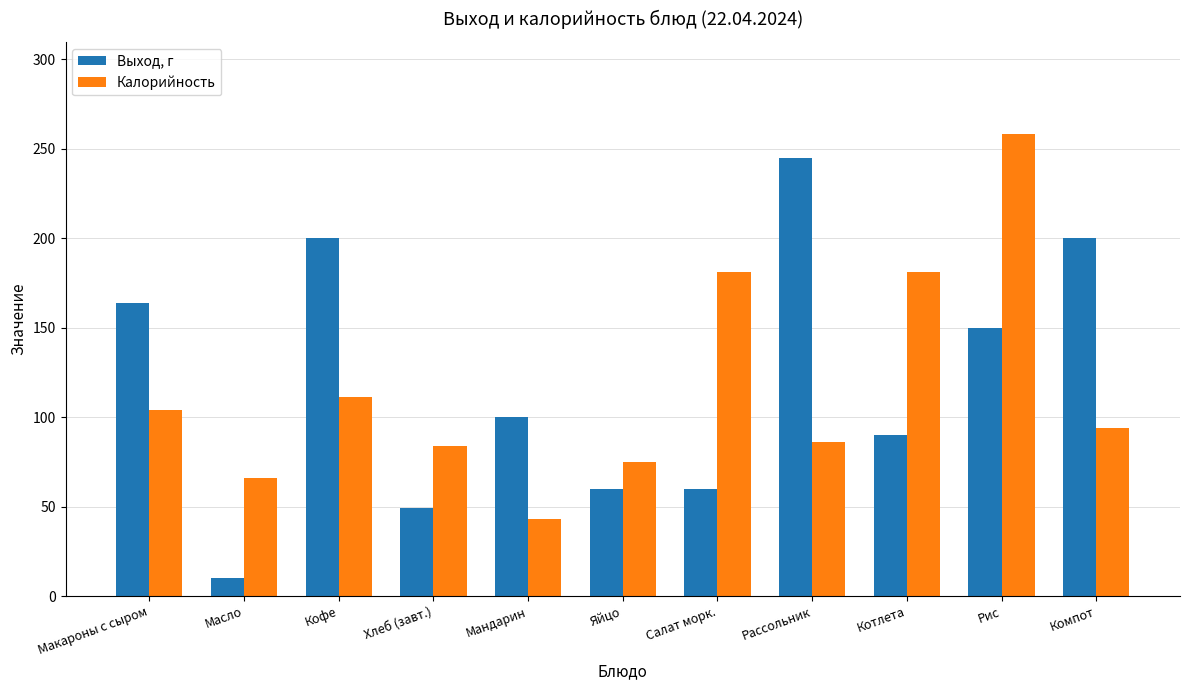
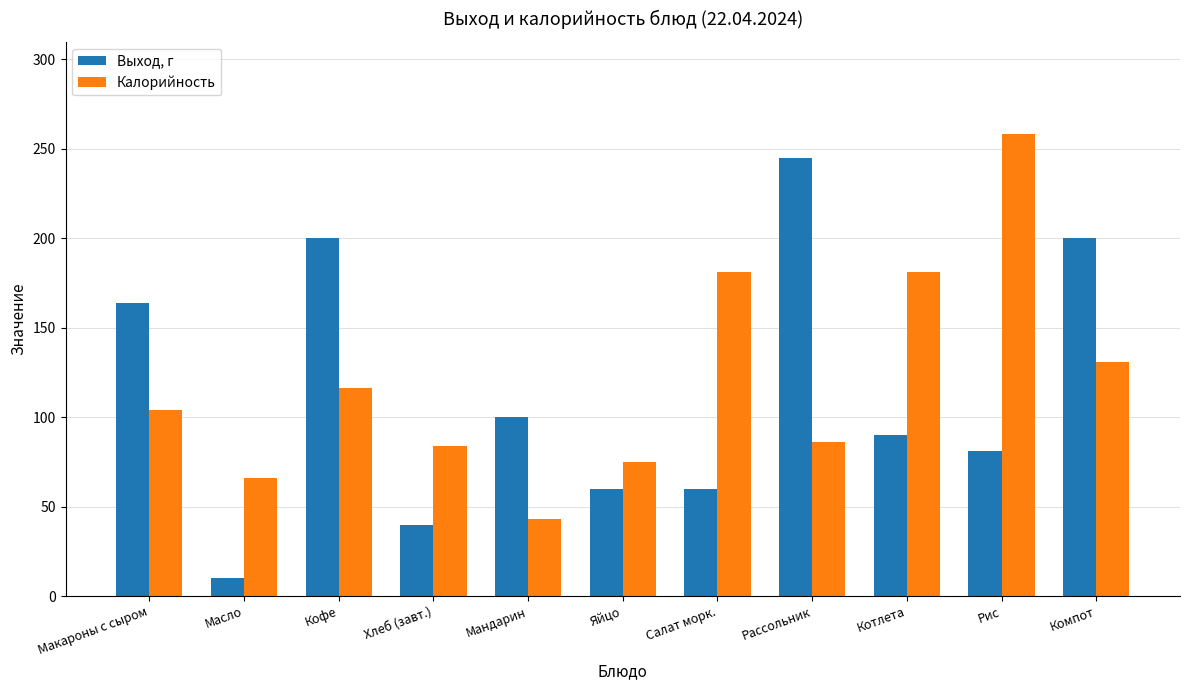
Калорийность, Кофе: 111 -> 116
Выход, г, Хлеб (завт.): 49 -> 40
Выход, г, Рис: 150 -> 81
Калорийность, Компот: 94 -> 131
